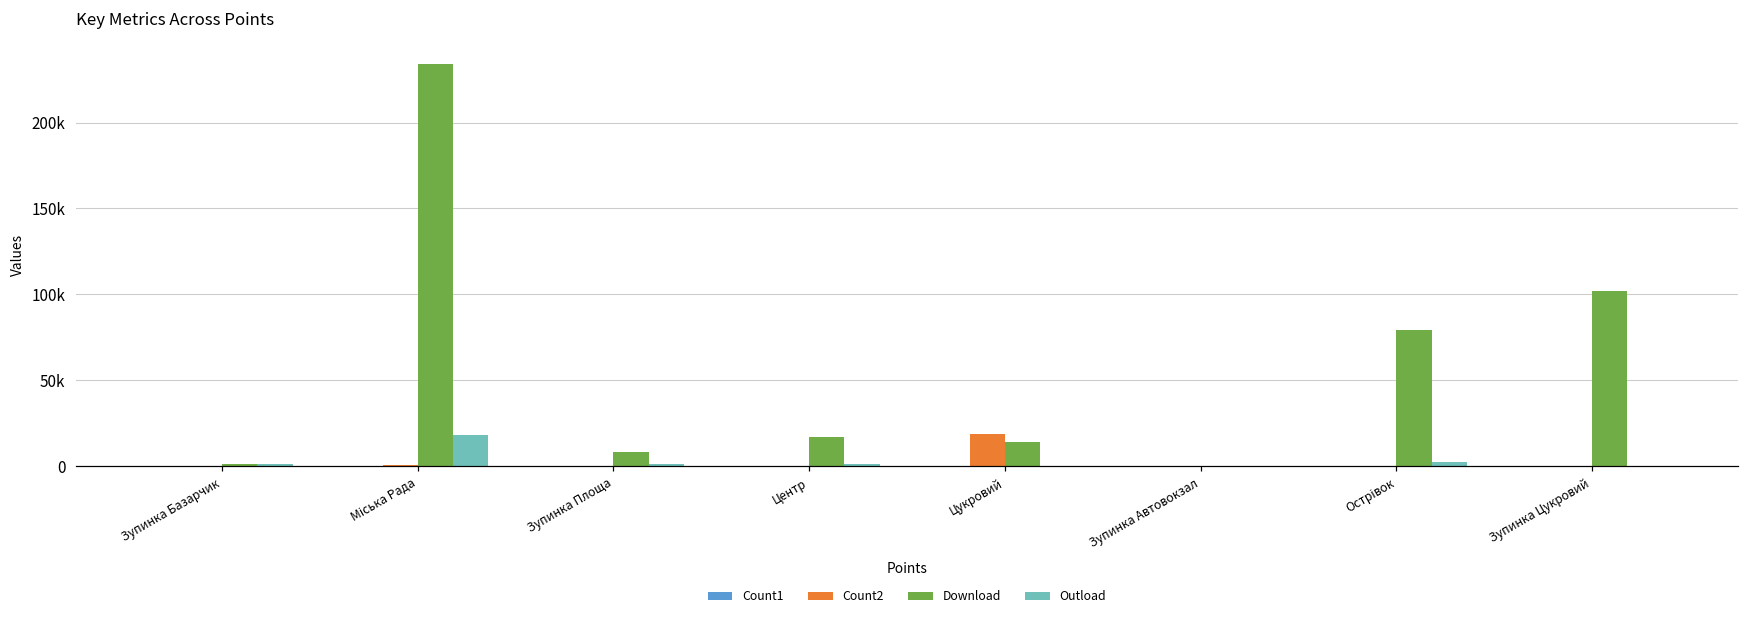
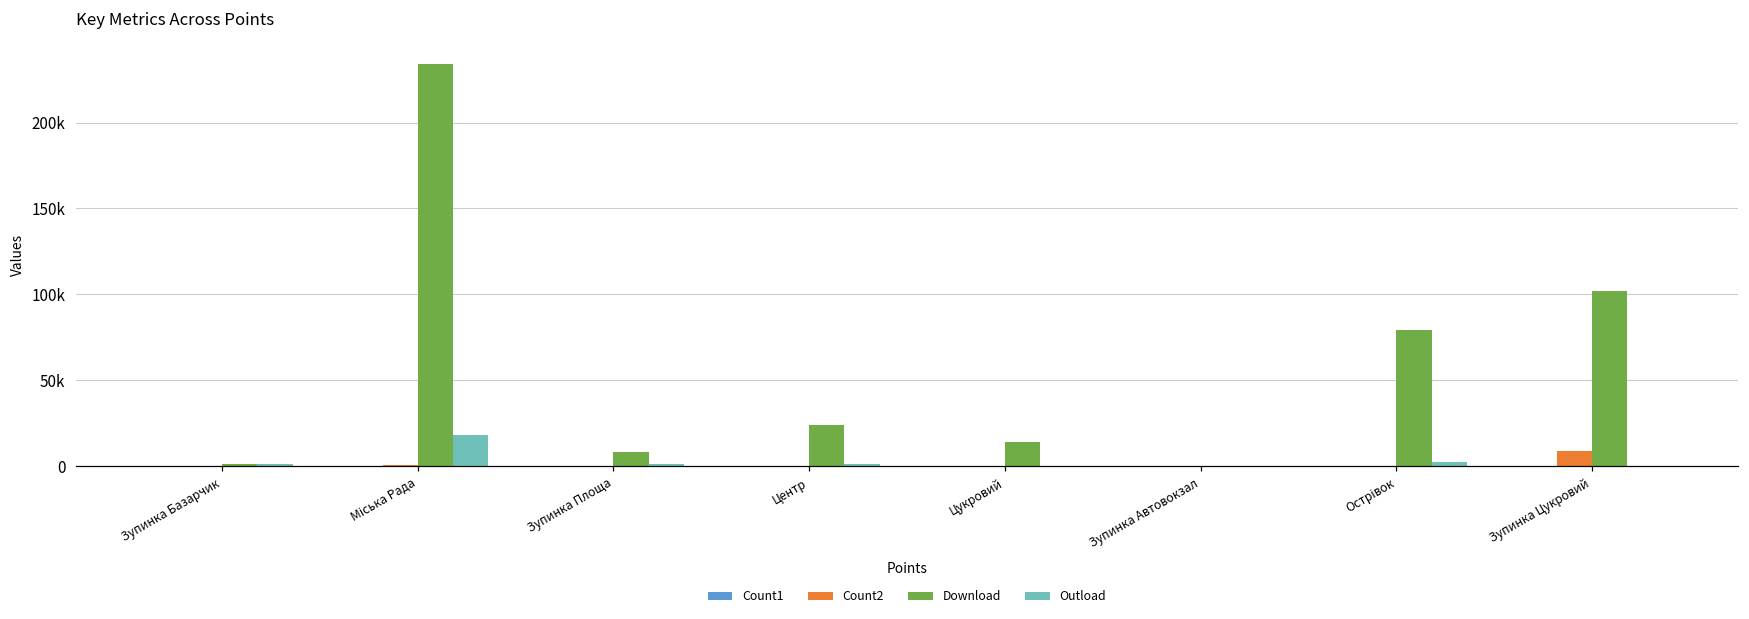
Download, Центр: 17000 -> 24000
Count2, Цукровий: 19000 -> 0
Count2, Зупинка Цукровий: 0 -> 9000
